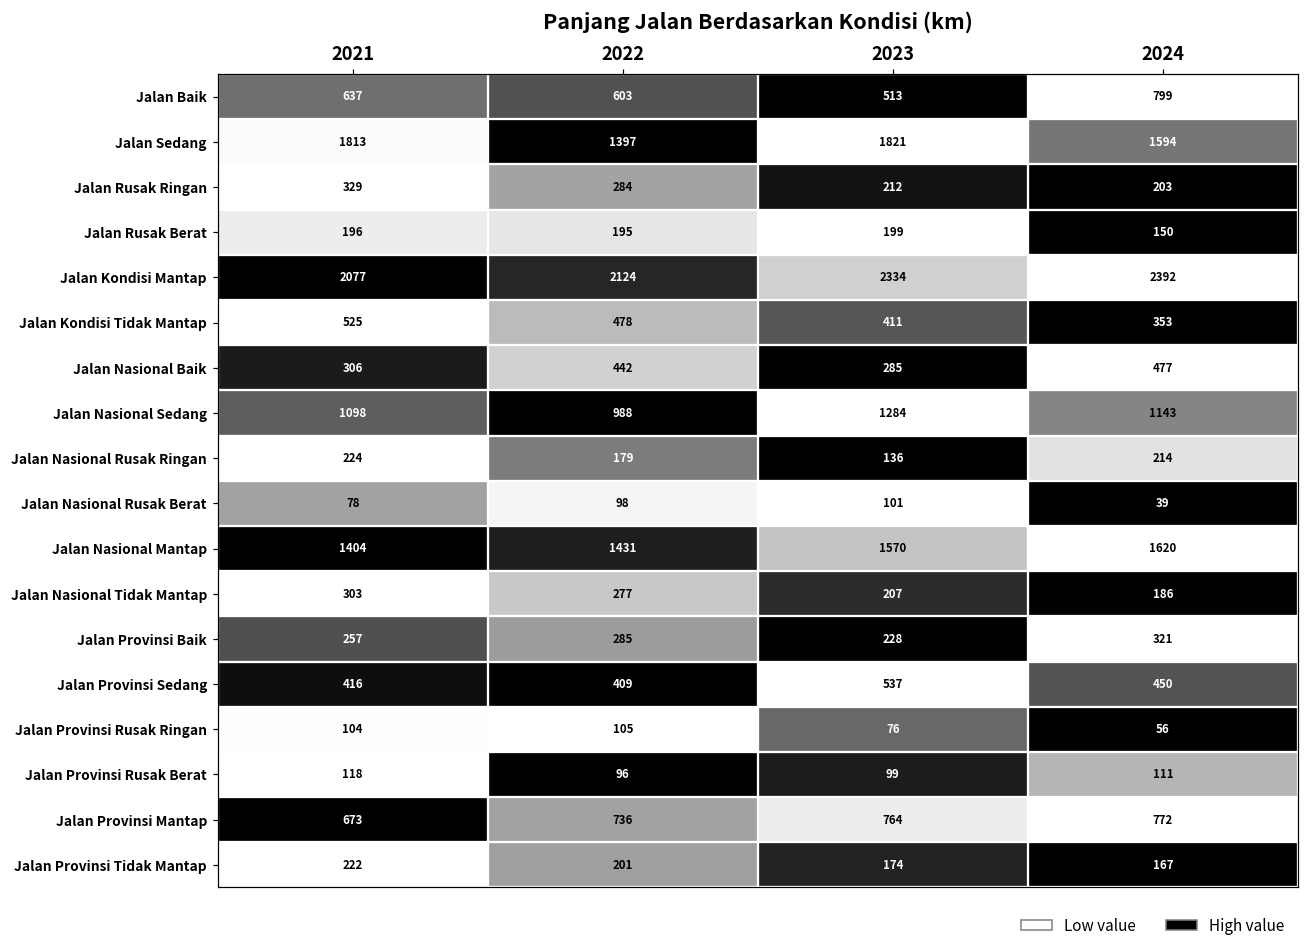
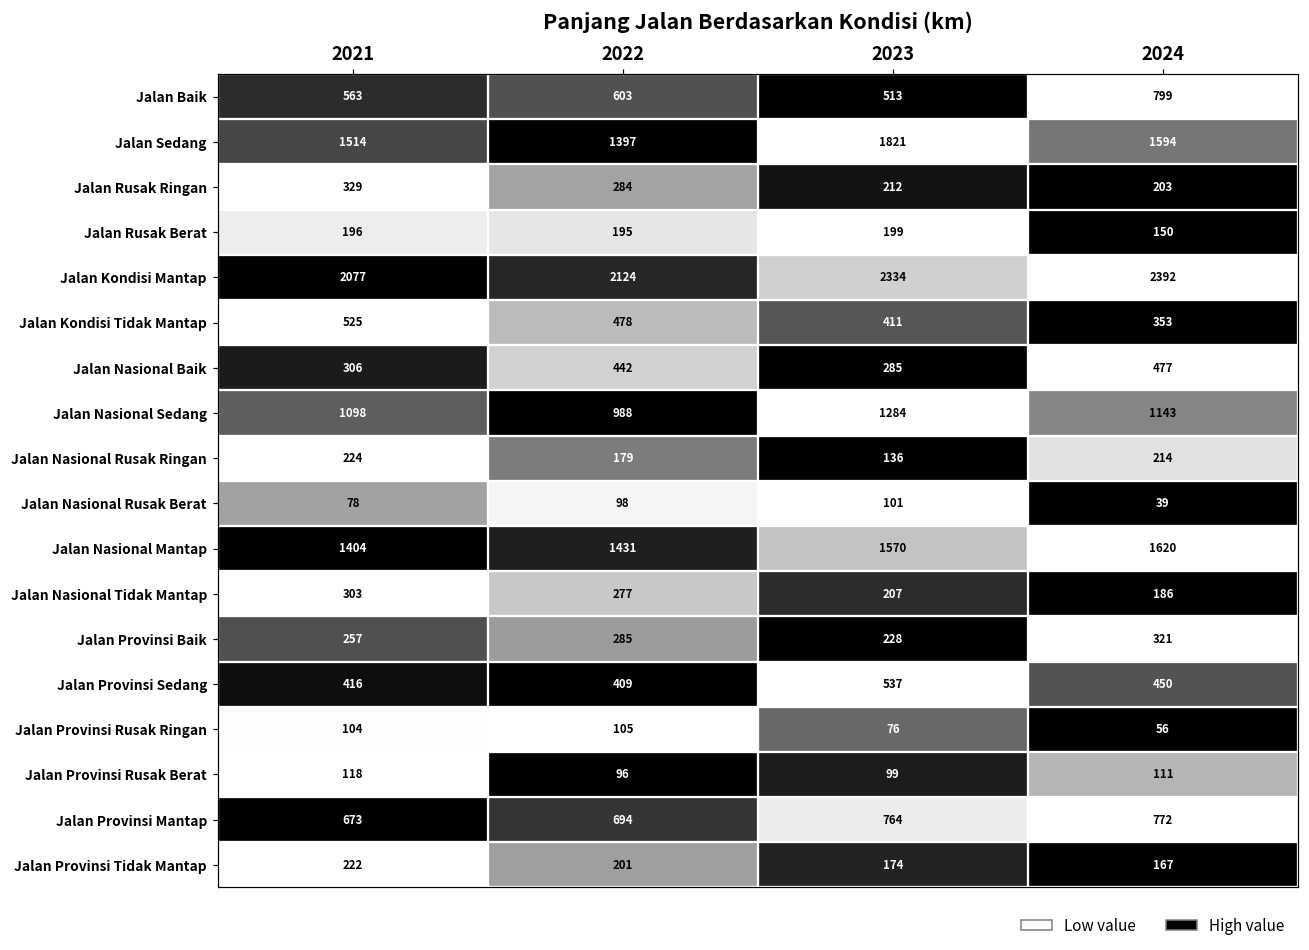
Jalan Baik, 2021: 637 -> 563
Jalan Sedang, 2021: 1813 -> 1514
Jalan Provinsi Mantap, 2022: 736 -> 694
